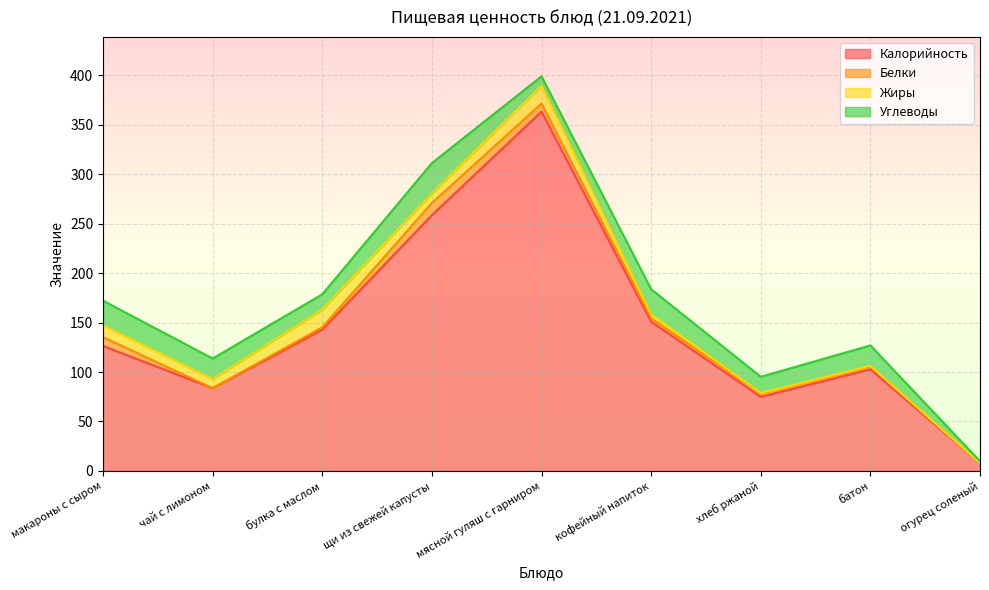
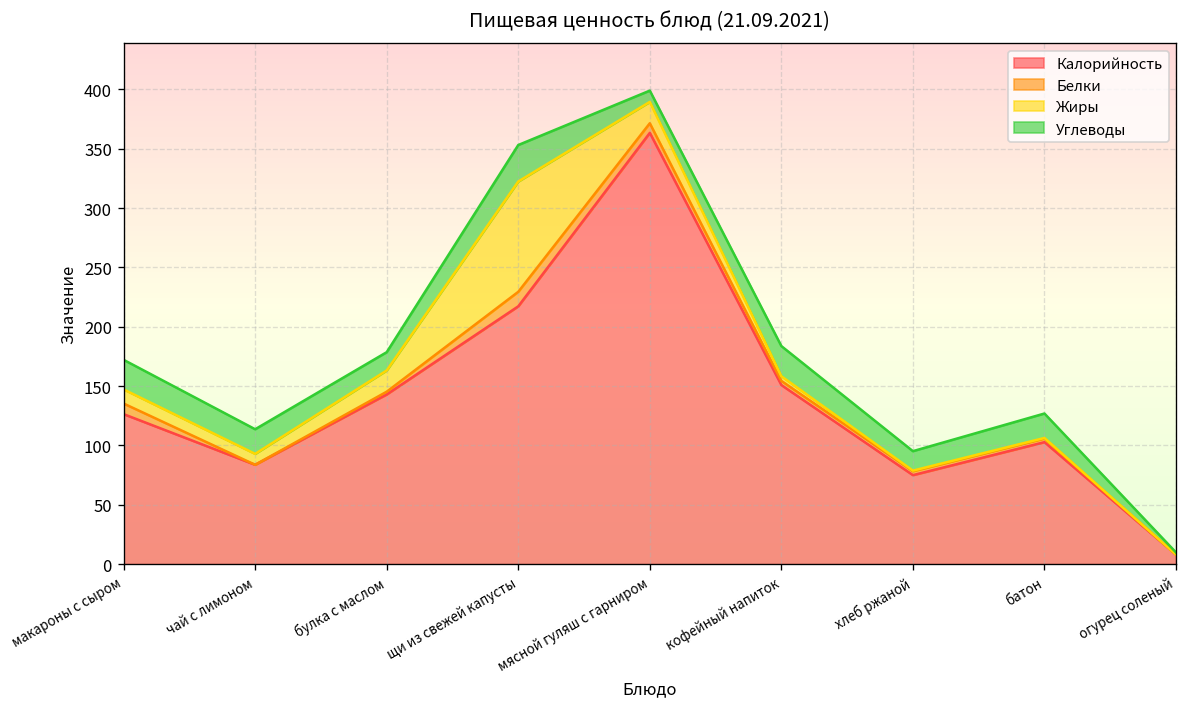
Калорийность, щи из свежей капусты: 260 -> 220
Жиры, щи из свежей капусты: 10 -> 90
